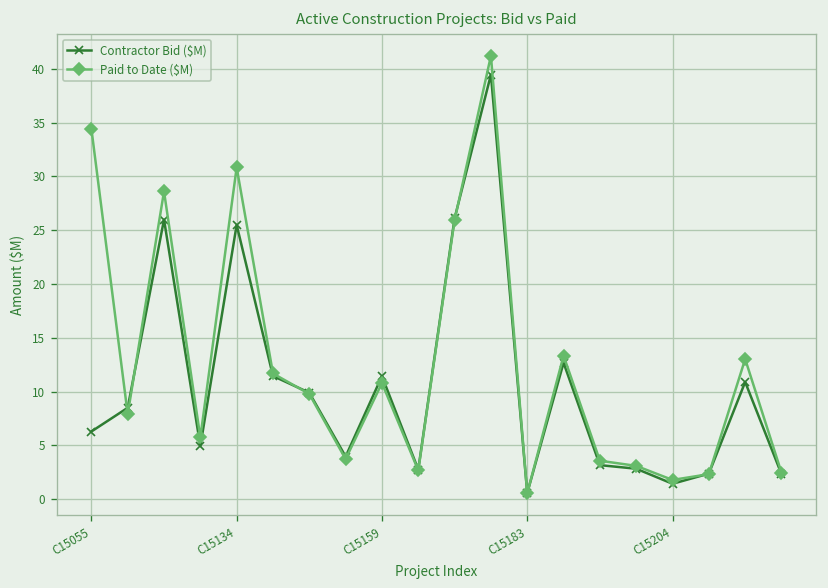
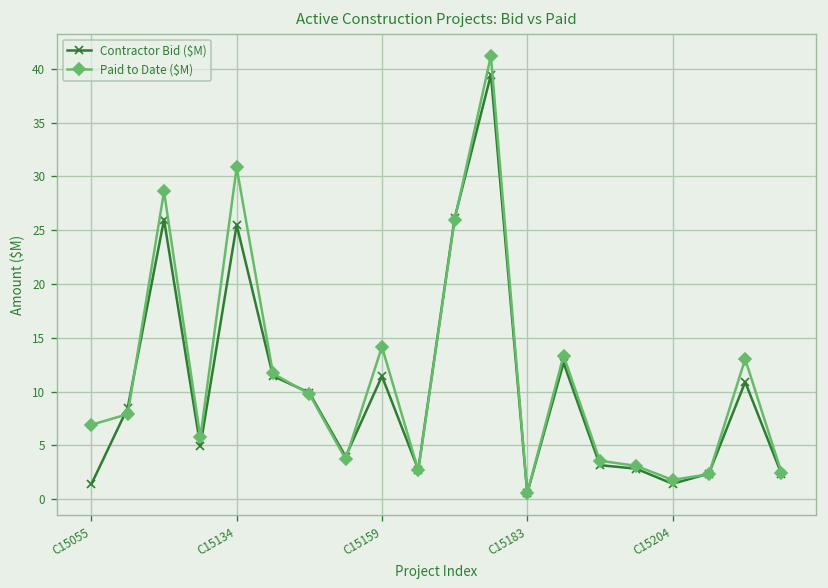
Contractor Bid ($M), C15055: 6 -> 1
Paid to Date ($M), C15055: 34 -> 7
Paid to Date ($M), C15159: 11 -> 14
